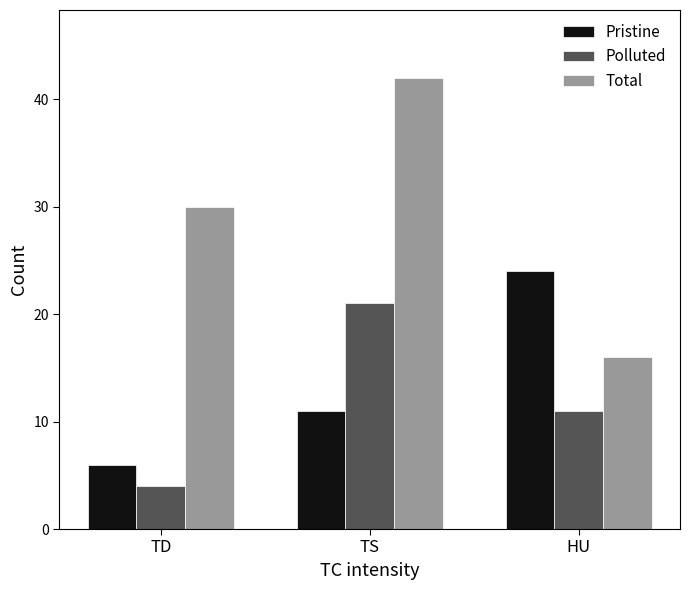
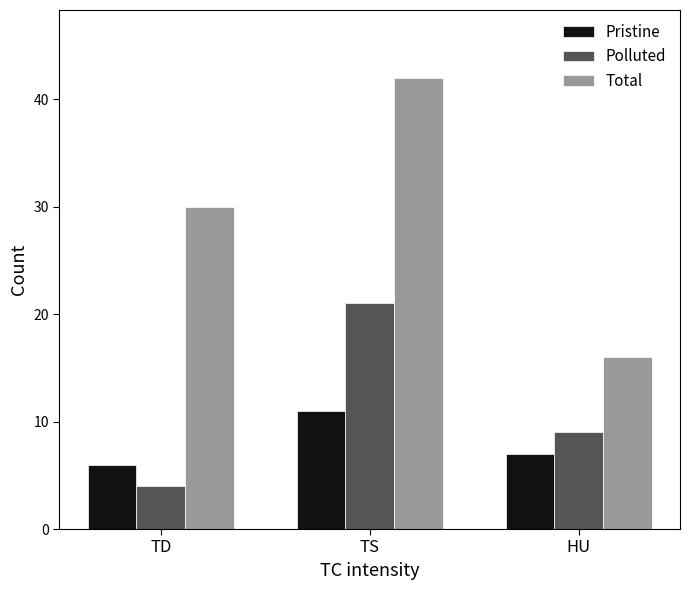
Pristine, HU: 24 -> 7
Polluted, HU: 11 -> 9
